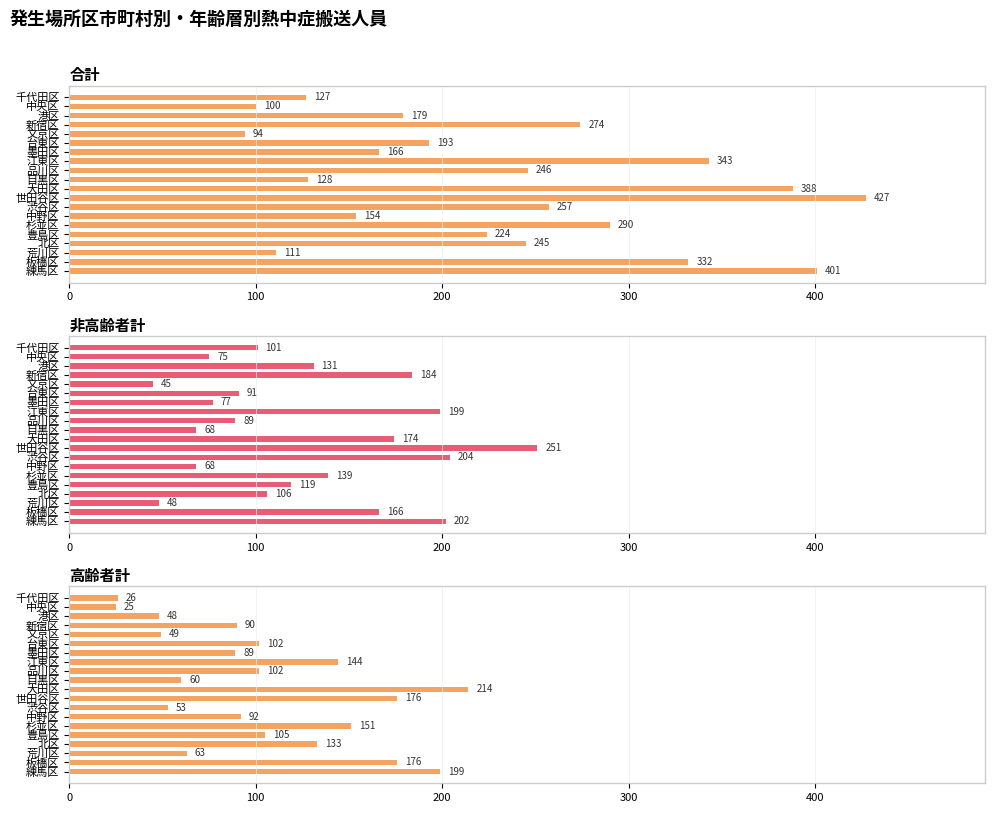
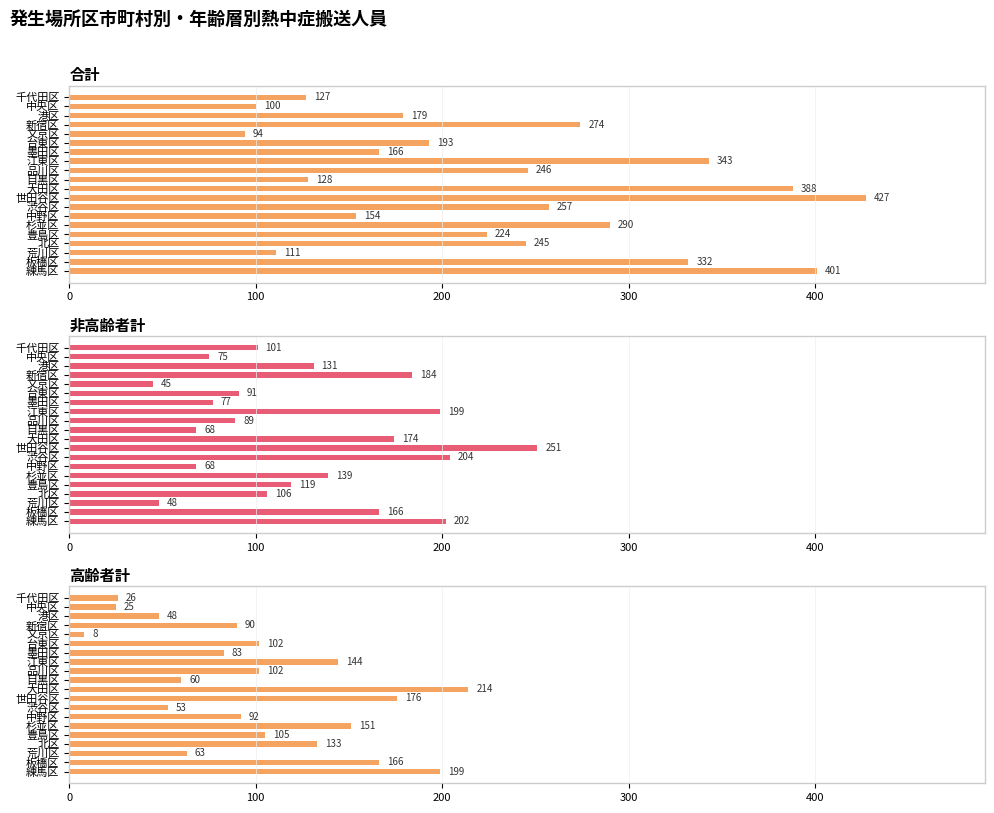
高齢者計, 文京区: 49 -> 8
高齢者計, 墨田区: 89 -> 83
高齢者計, 板橋区: 176 -> 166
